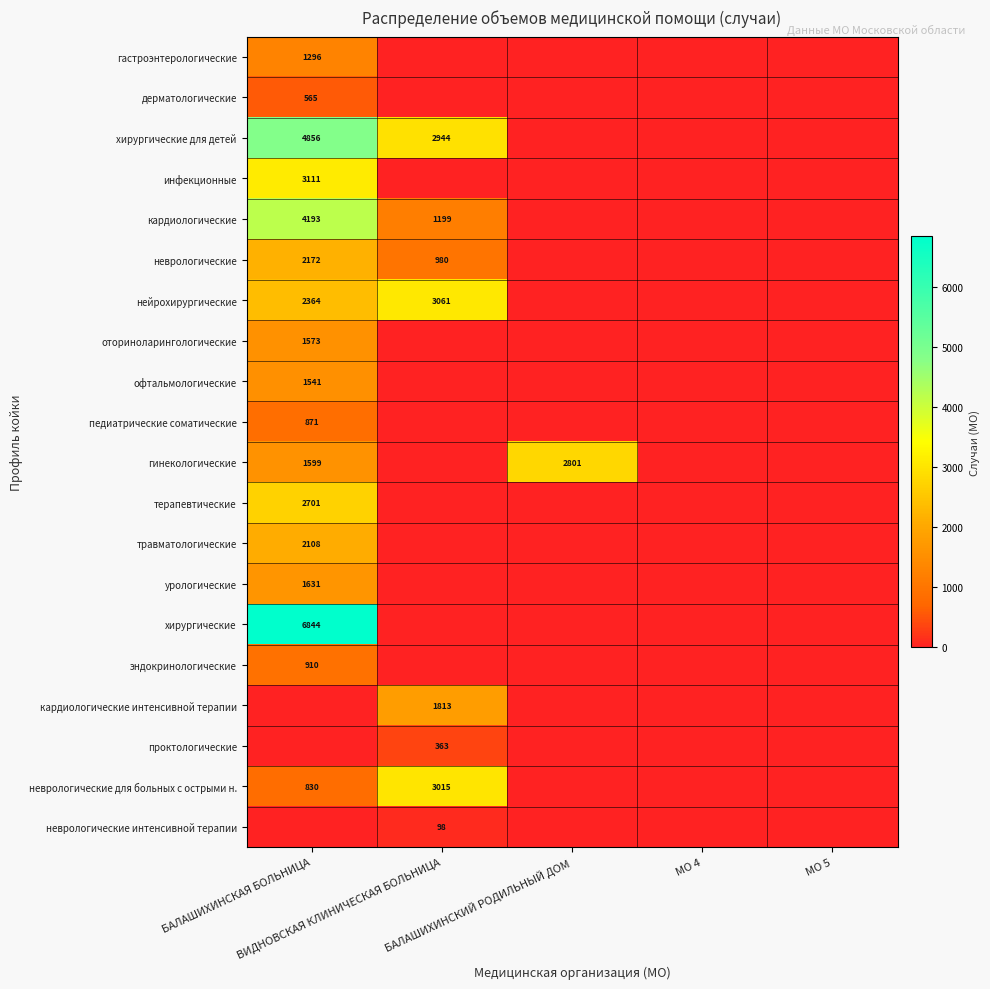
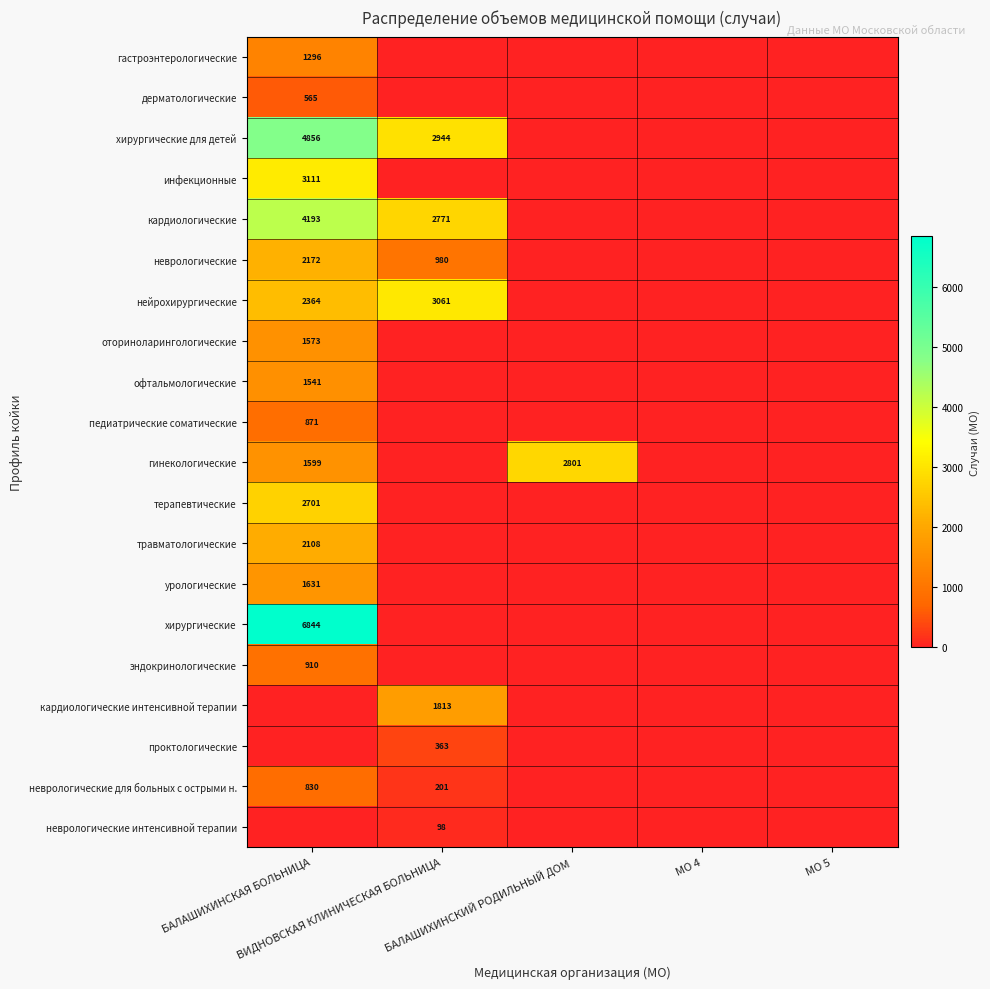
кардиологические, ВИДНОВСКАЯ КЛИНИЧЕСКАЯ БОЛЬНИЦА: 1199 -> 2771
неврологические для больных с острыми н., ВИДНОВСКАЯ КЛИНИЧЕСКАЯ БОЛЬНИЦА: 3015 -> 201
